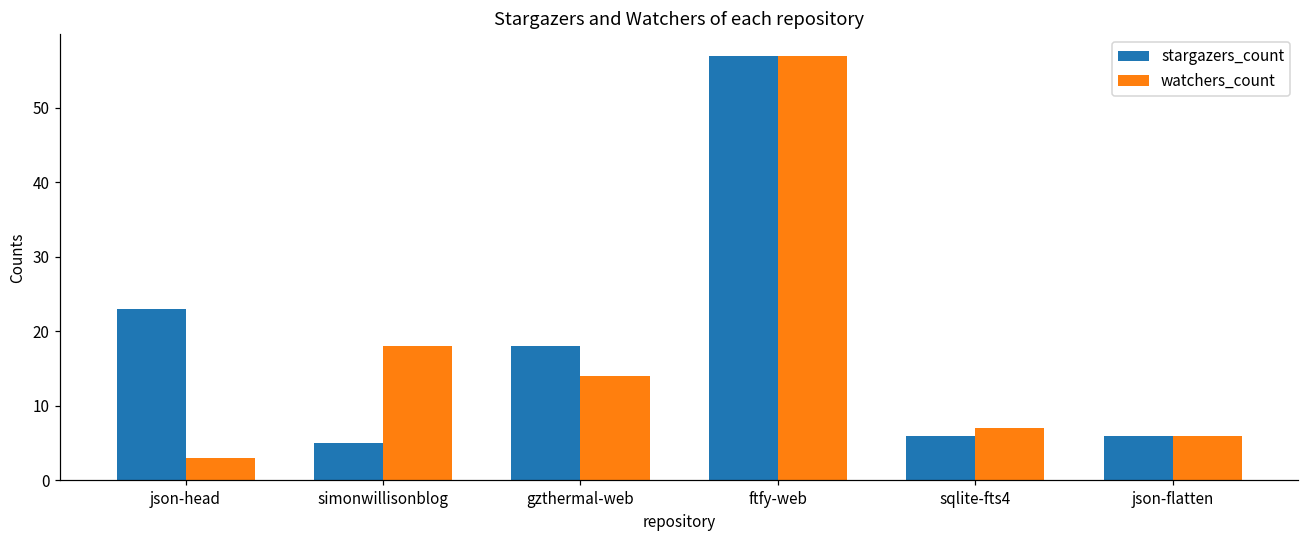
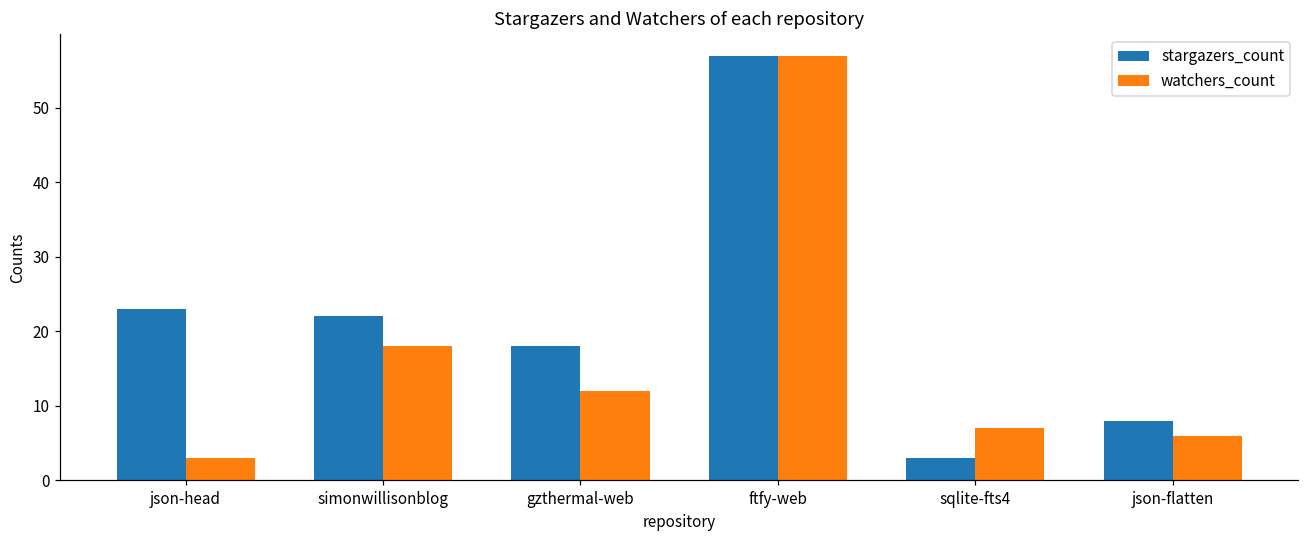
stargazers_count, simonwillisonblog: 5 -> 22
watchers_count, gzthermal-web: 14 -> 12
stargazers_count, sqlite-fts4: 6 -> 3
stargazers_count, json-flatten: 6 -> 8
